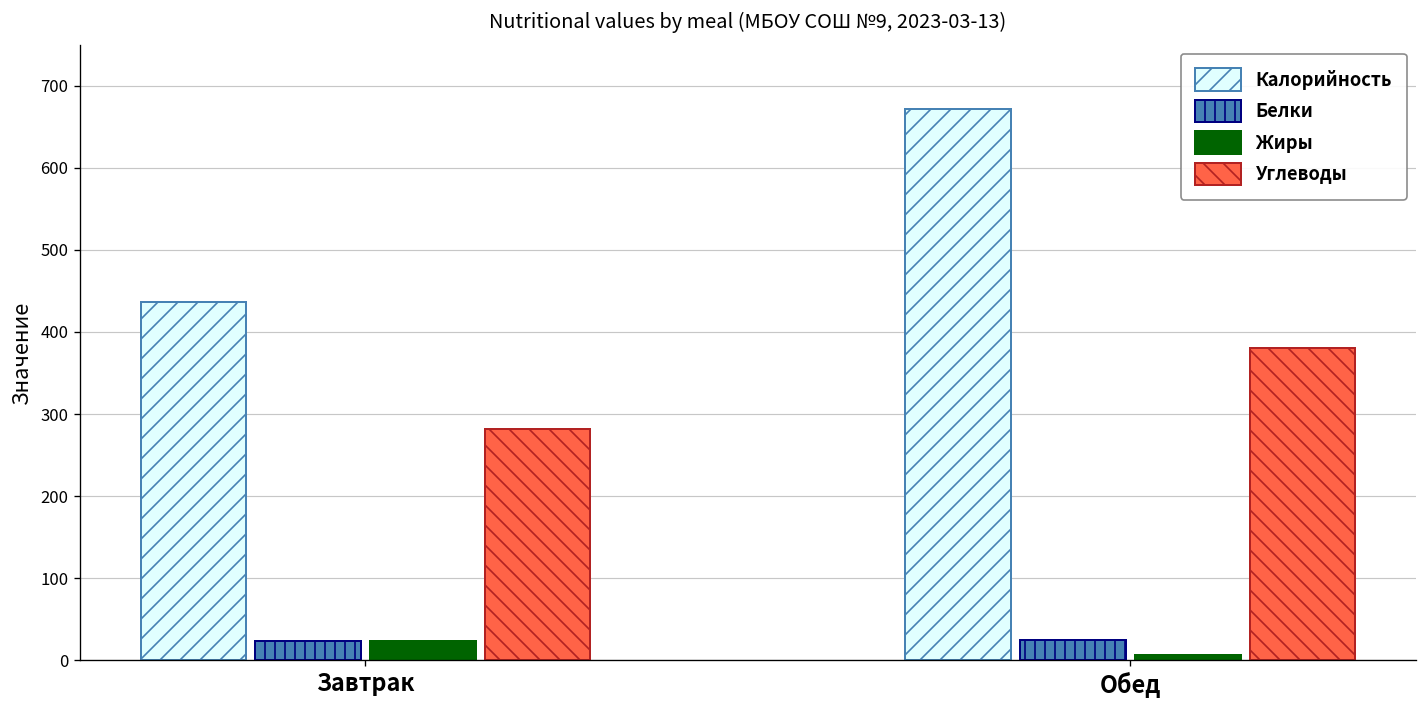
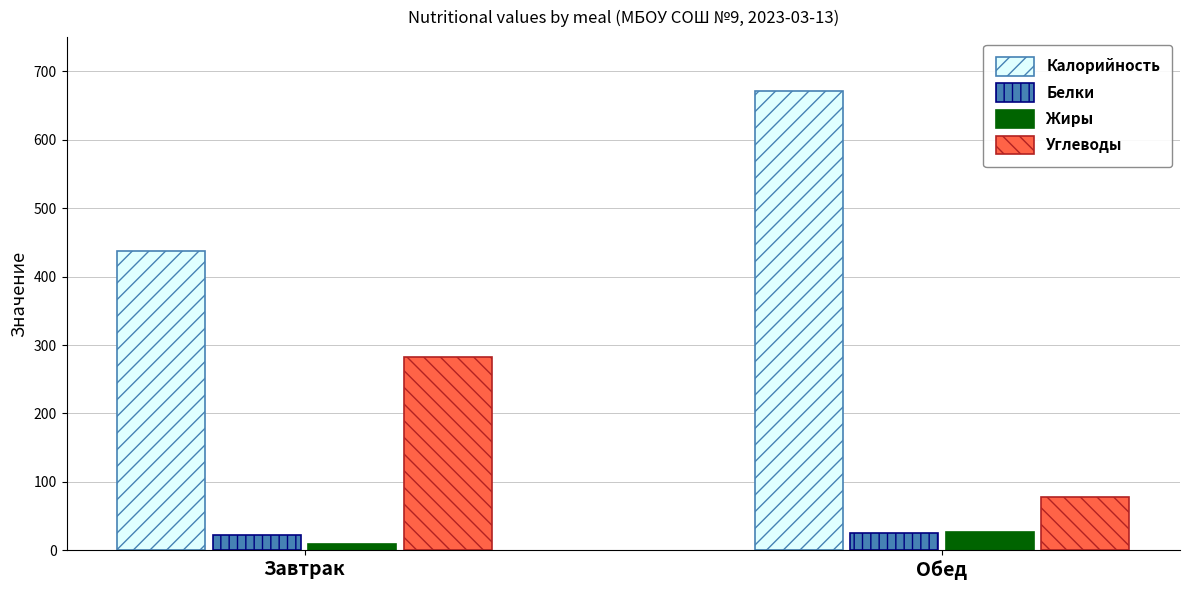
Жиры, Завтрак: 20 -> 10
Жиры, Обед: 10 -> 30
Углеводы, Обед: 380 -> 80
